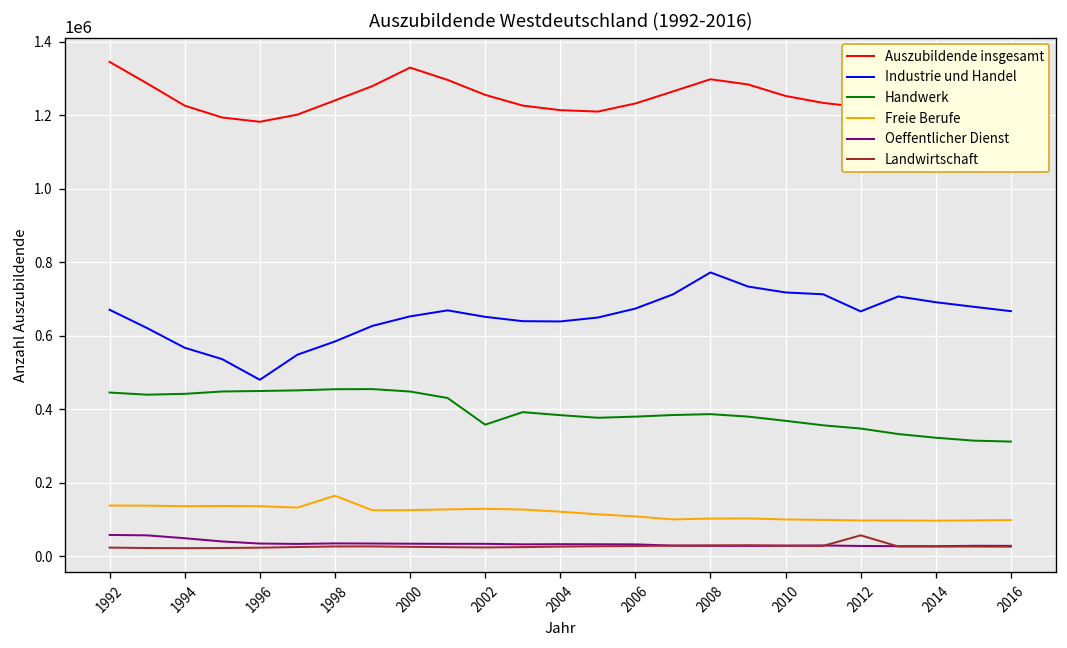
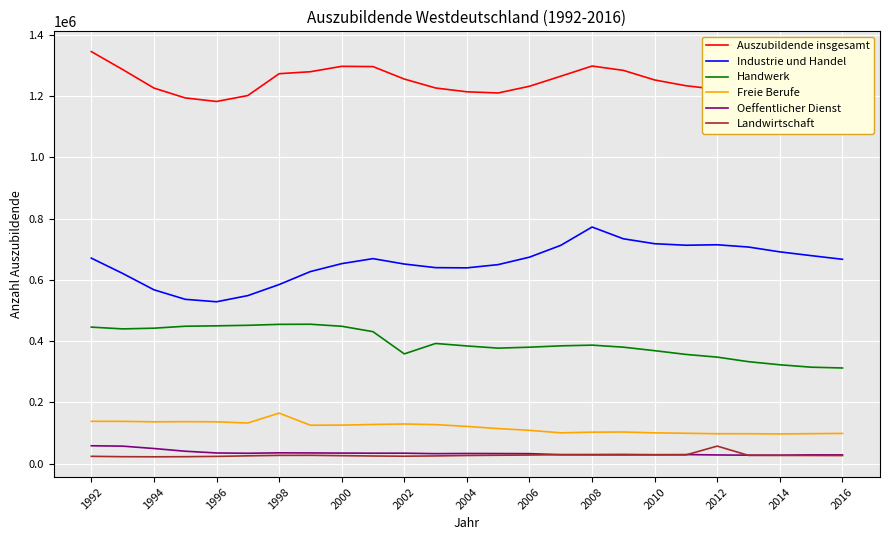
Industrie und Handel, 1996: 480000 -> 530000
Auszubildende insgesamt, 1998: 1240000 -> 1270000
Auszubildende insgesamt, 2000: 1330000 -> 1300000
Industrie und Handel, 2012: 670000 -> 710000
